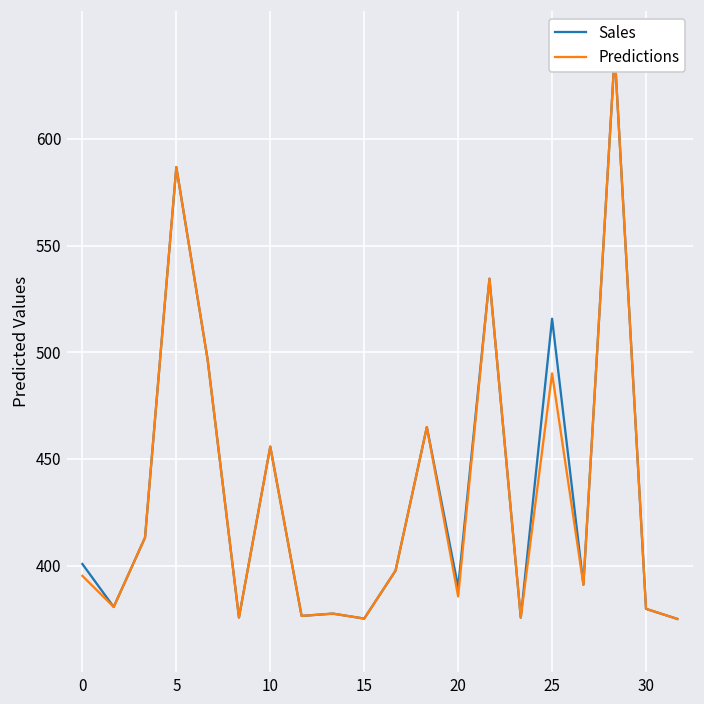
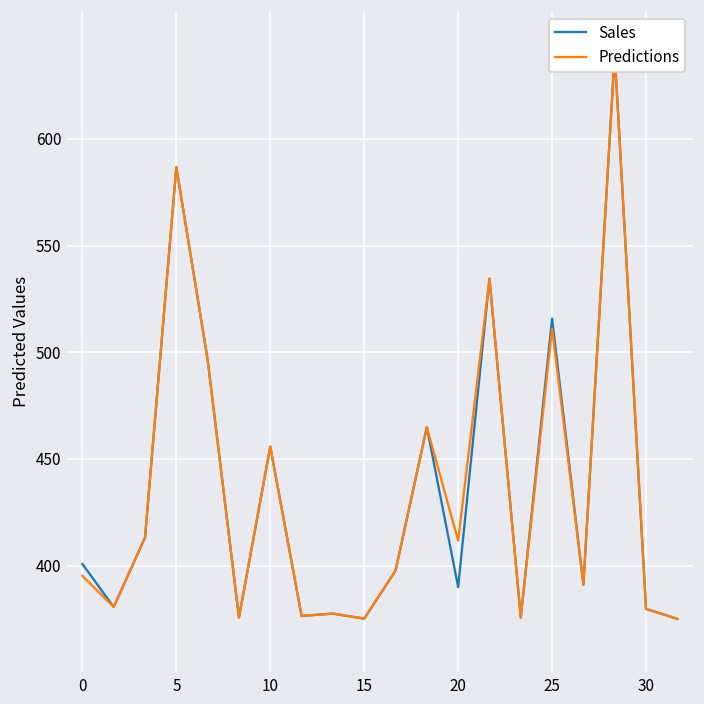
Predictions, 20: 386 -> 412
Predictions, 25: 490 -> 511
